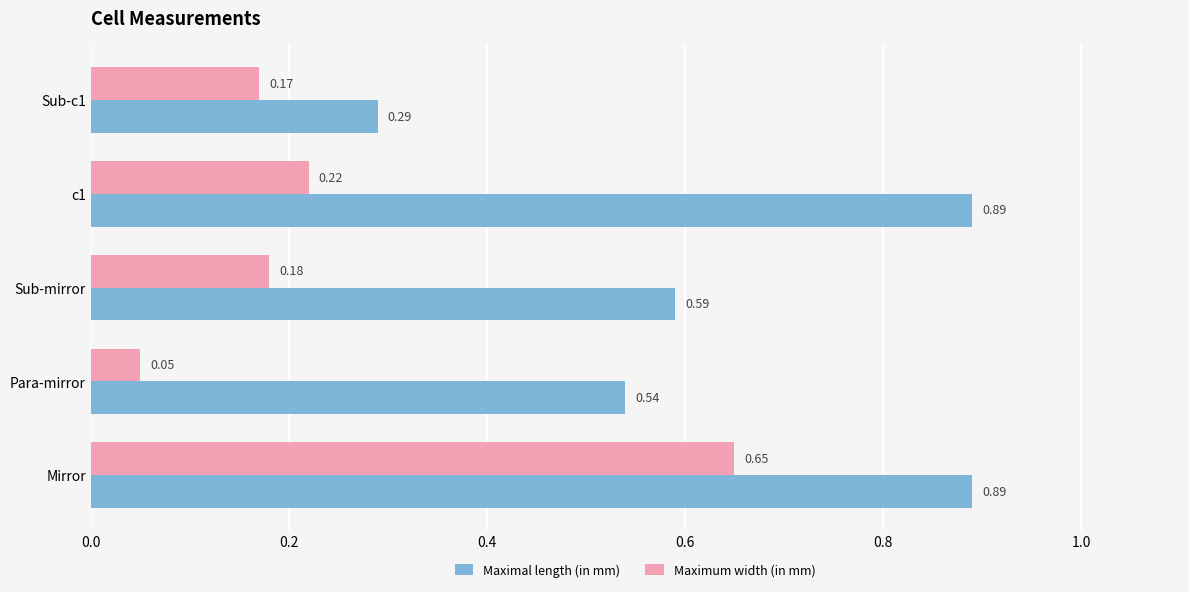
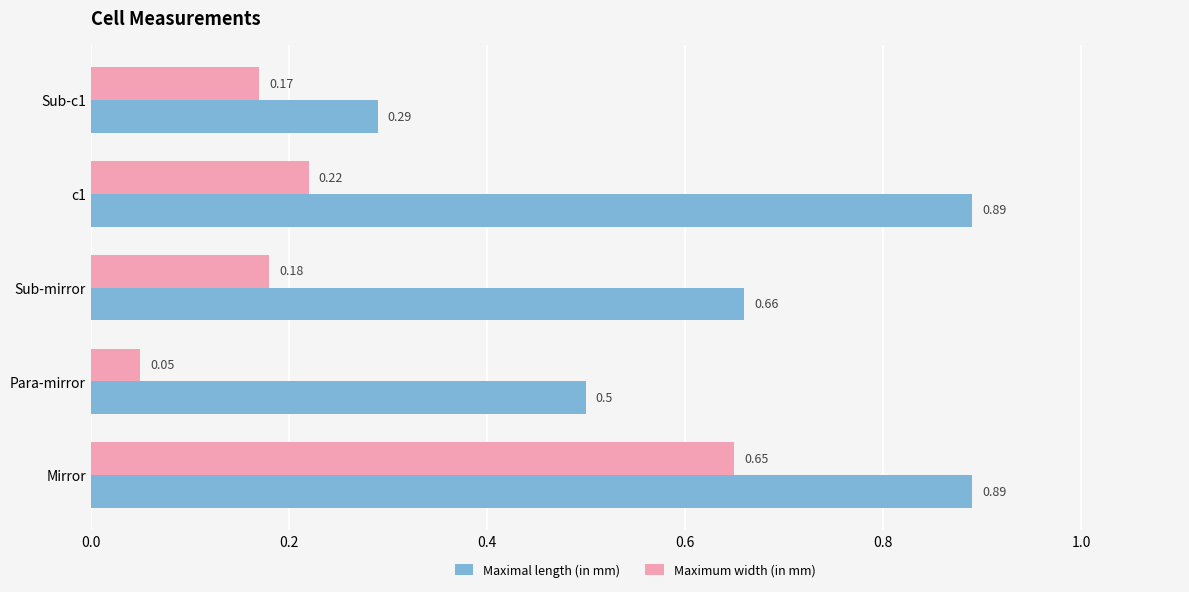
Maximal length (in mm), Sub-mirror: 0.59 -> 0.66
Maximal length (in mm), Para-mirror: 0.54 -> 0.5
